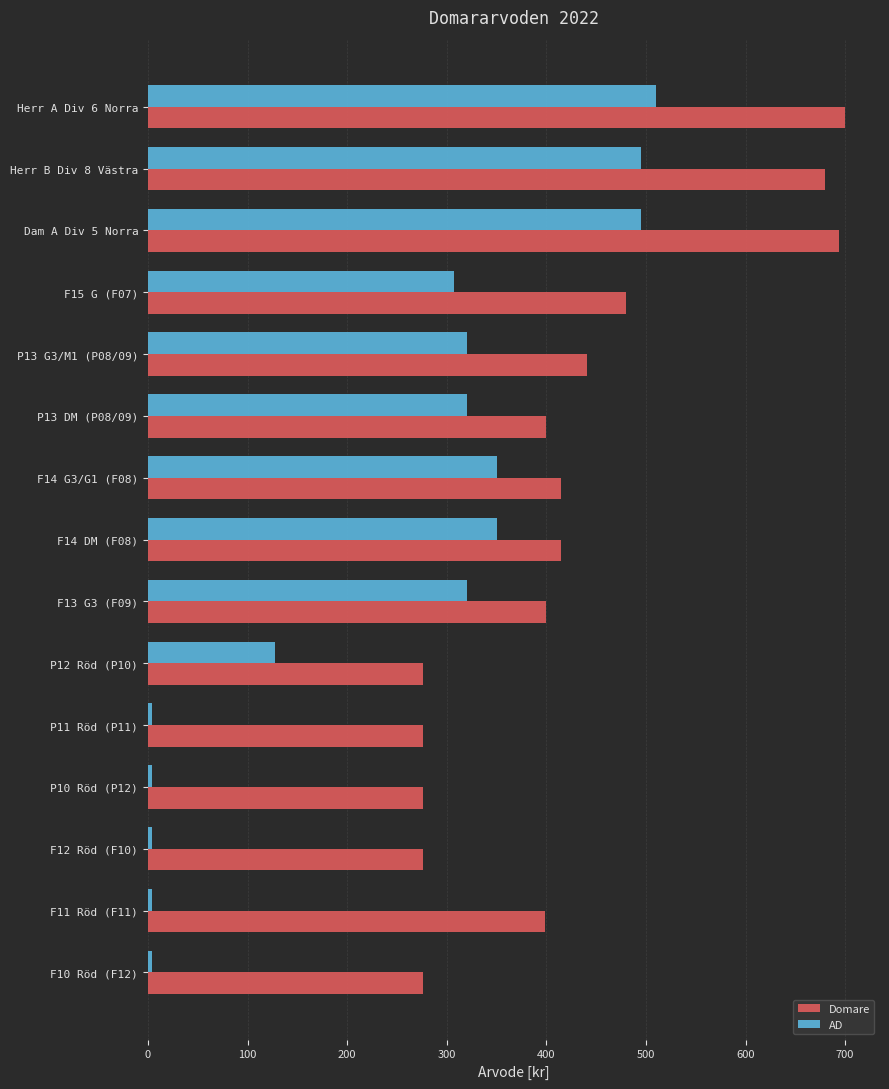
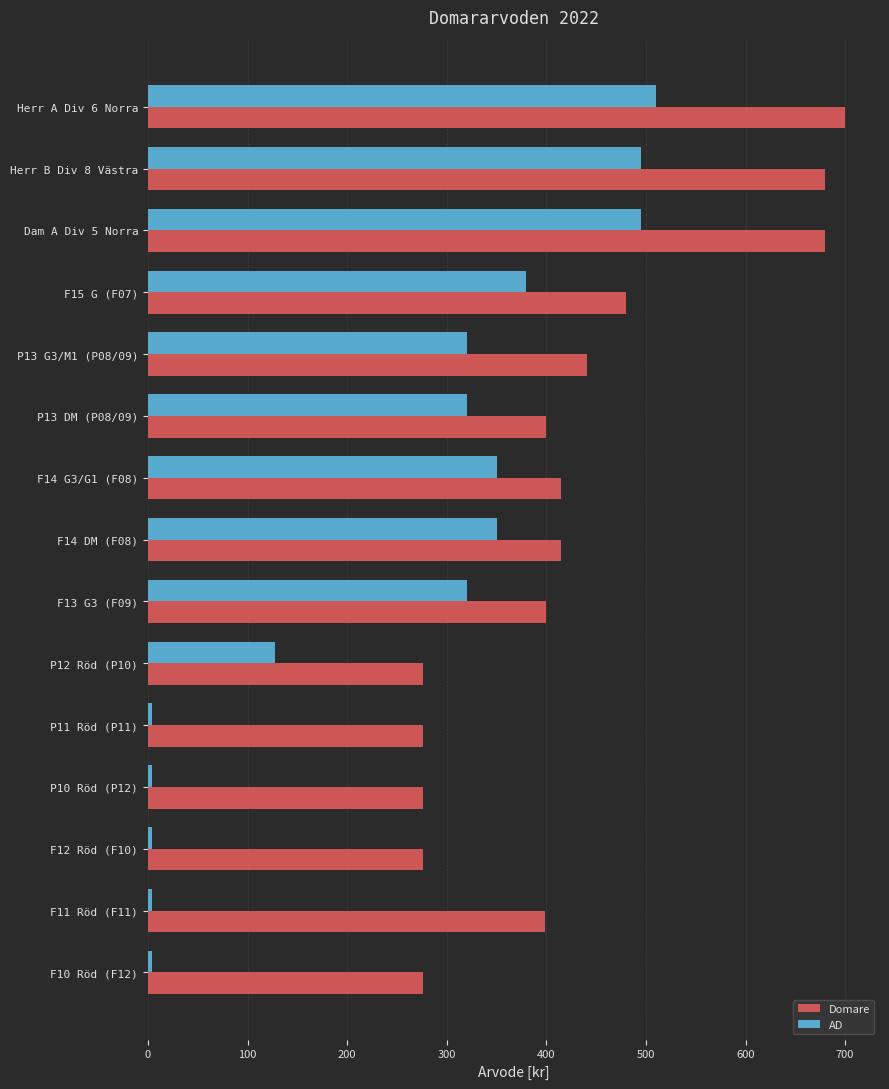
Domare, Dam A Div 5 Norra: 690 -> 680
AD, F15 G (F07): 310 -> 380
